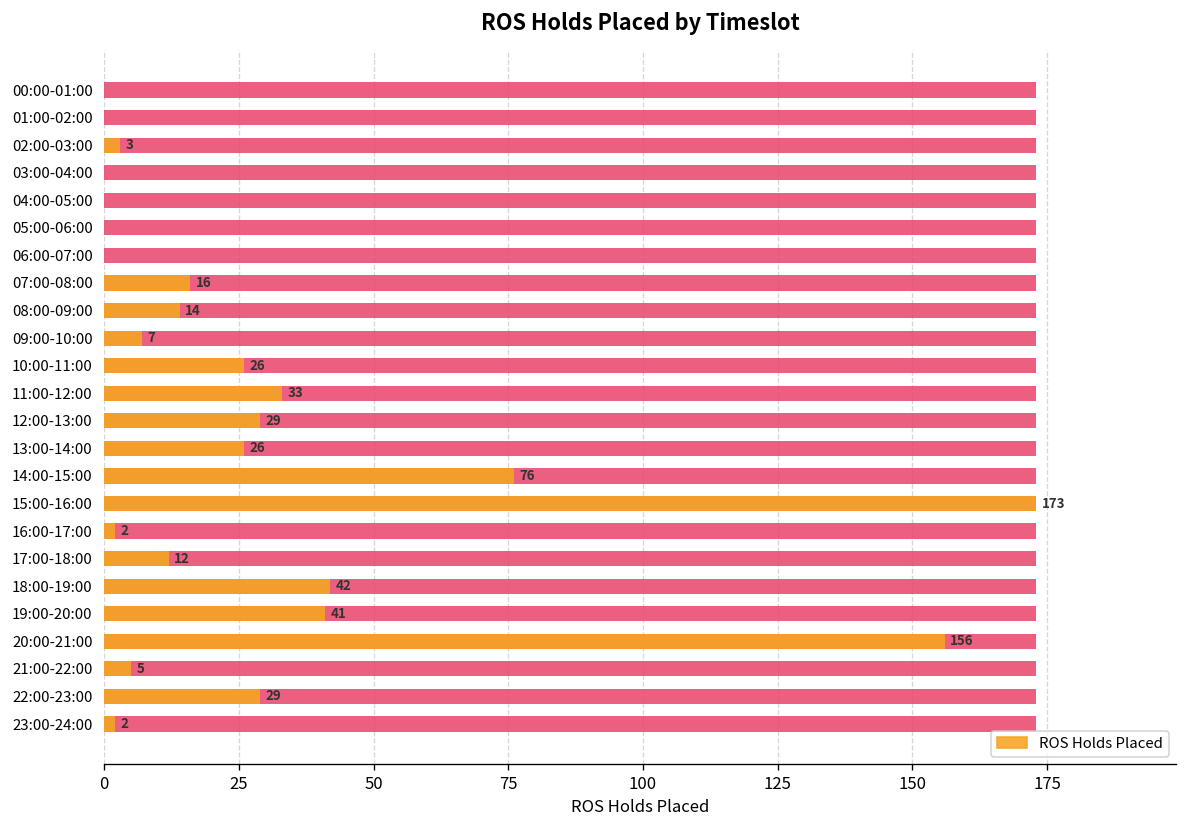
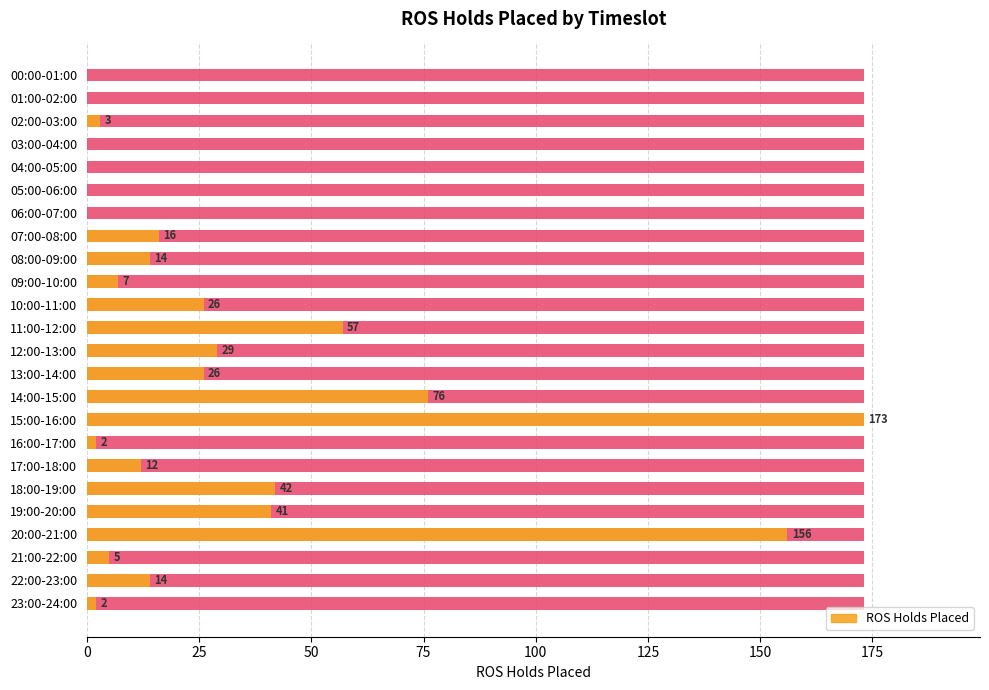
ROS Holds Placed, 11:00-12:00: 33 -> 57
ROS Holds Placed, 22:00-23:00: 29 -> 14
